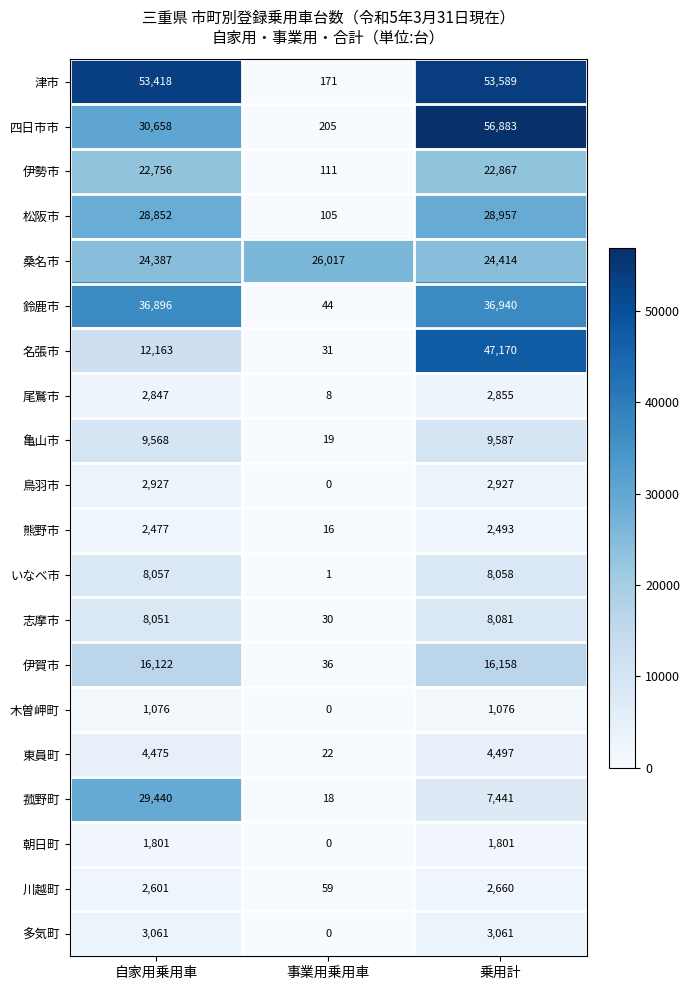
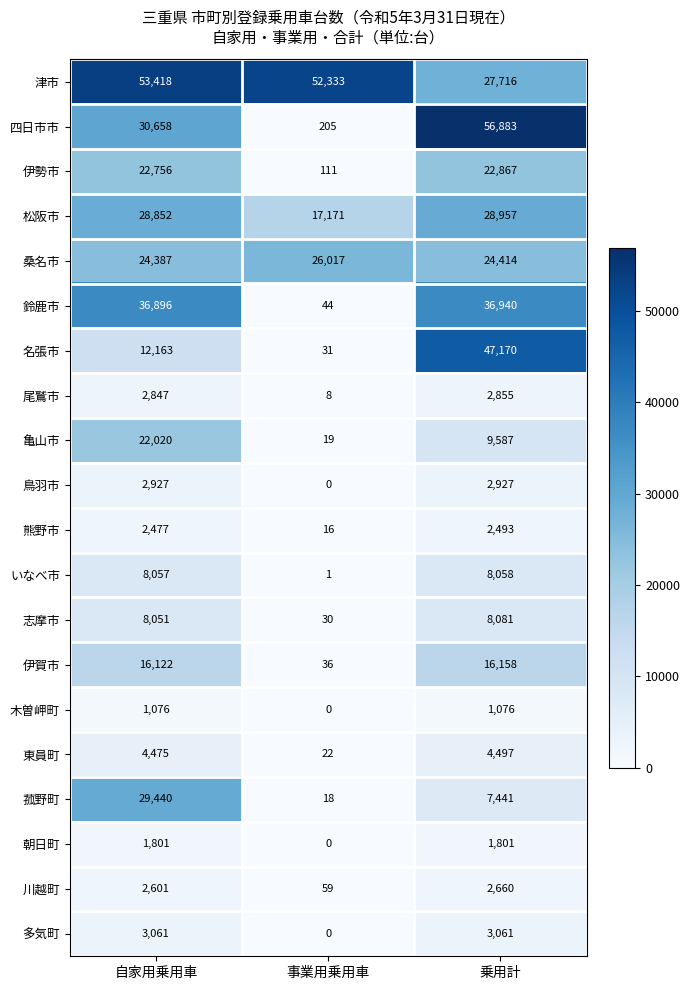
津市, 事業用乗用車: 171 -> 52,333
津市, 乗用計: 53,589 -> 27,716
松阪市, 事業用乗用車: 105 -> 17,171
亀山市, 自家用乗用車: 9,568 -> 22,020
